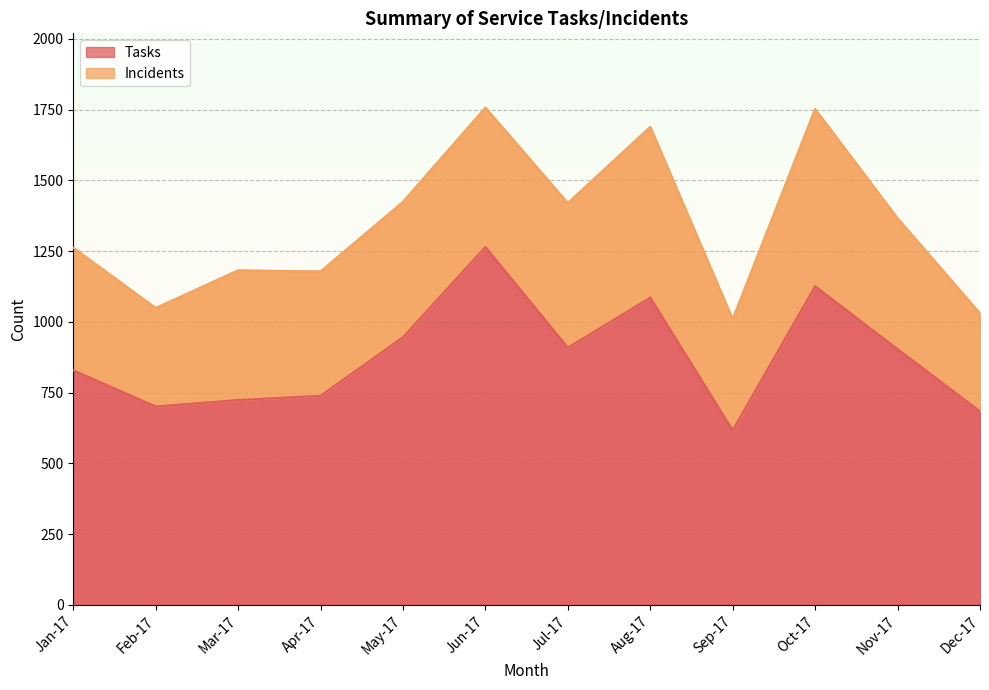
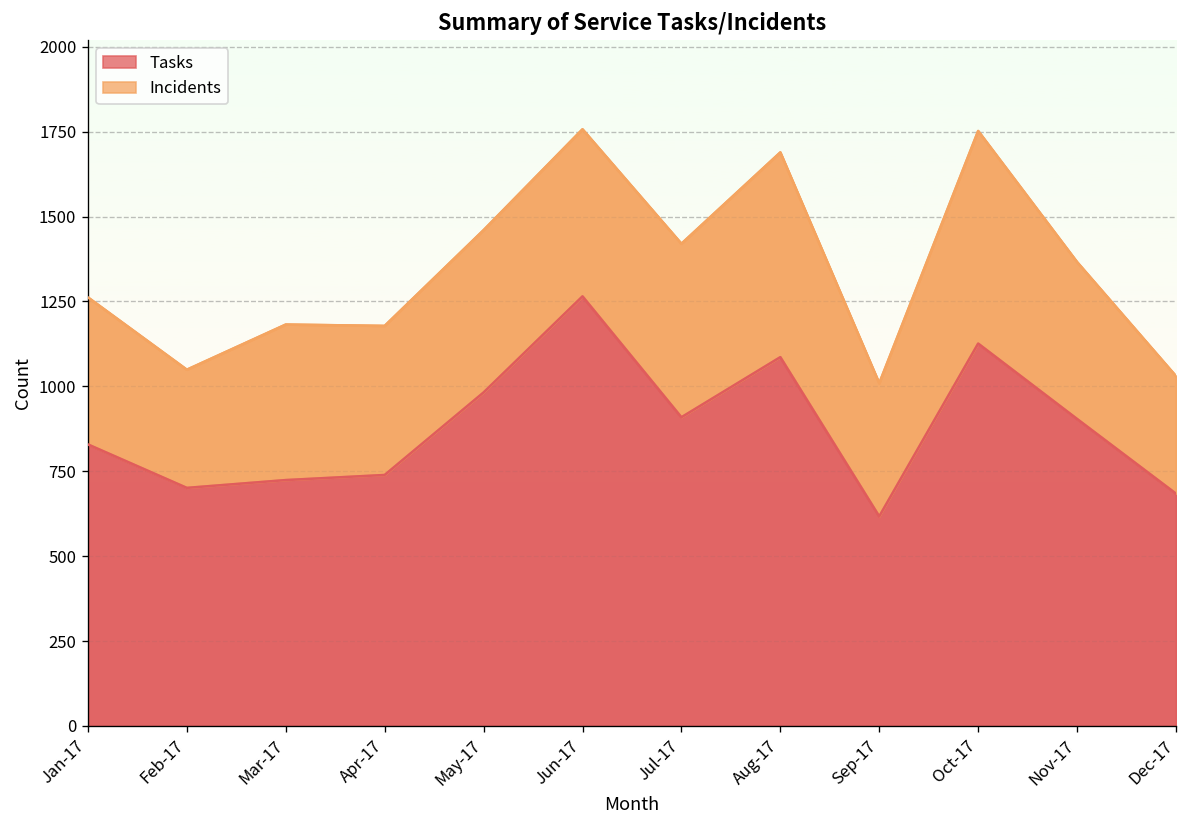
Tasks, May-17: 950 -> 980
